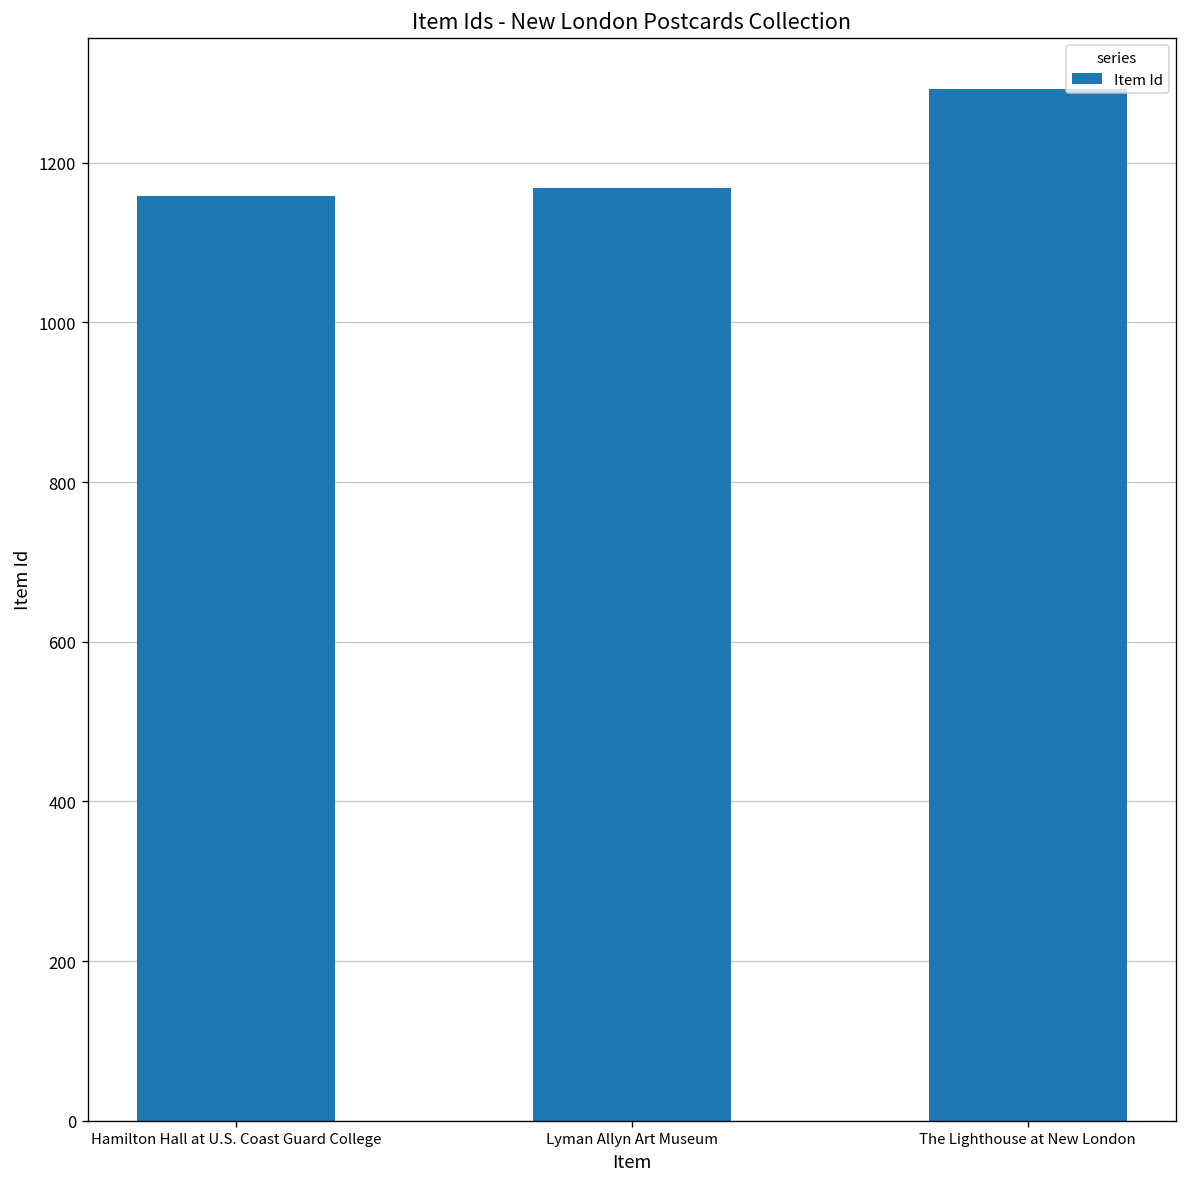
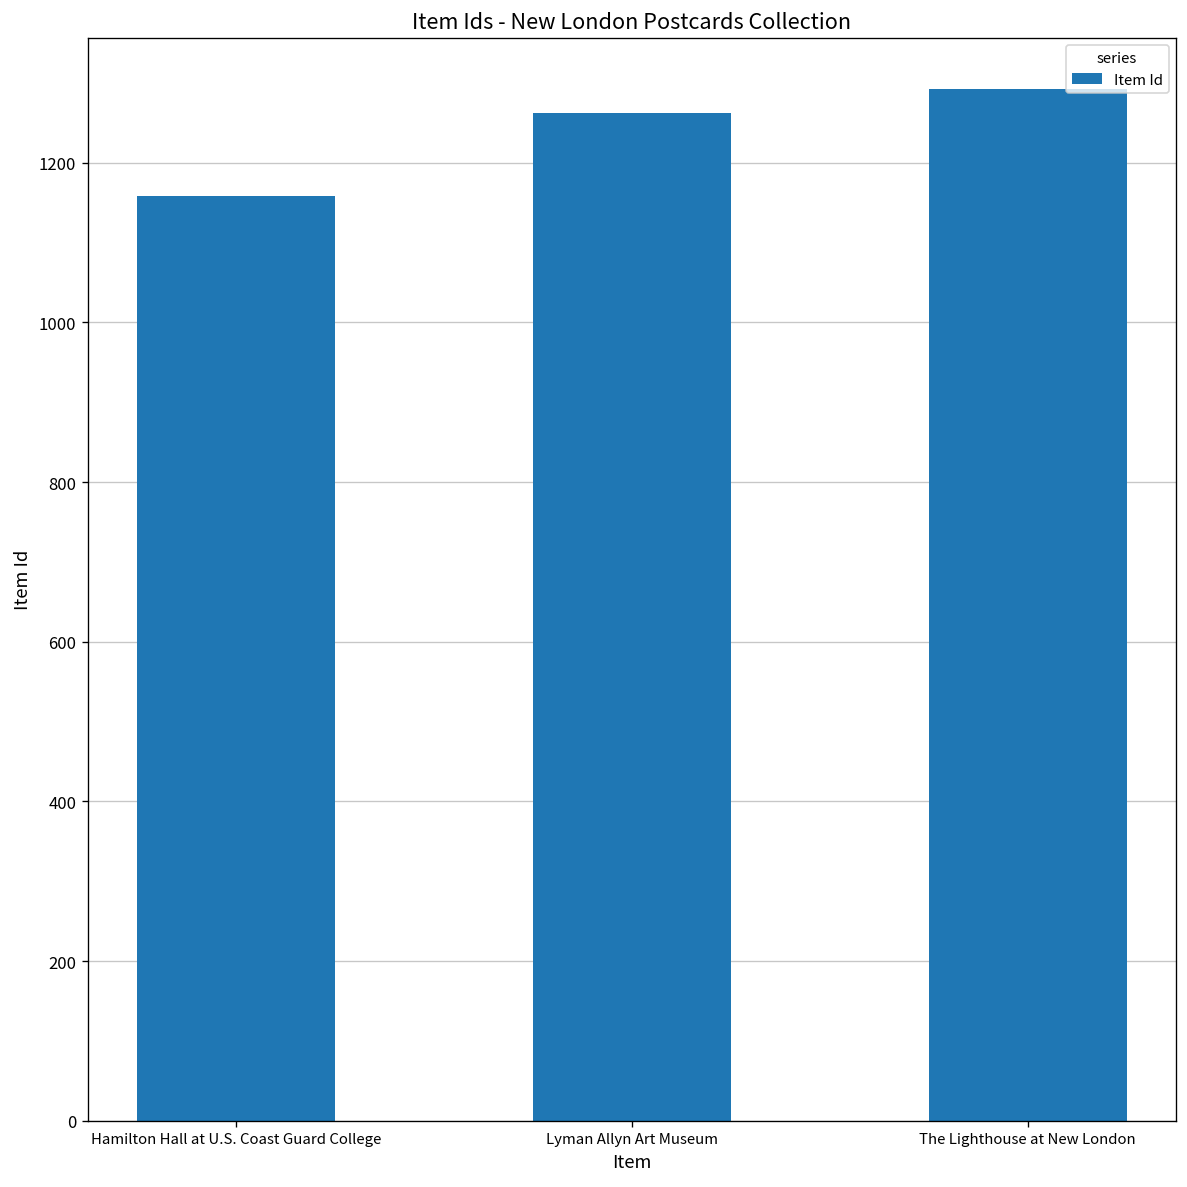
Lyman Allyn Art Museum: 1170 -> 1260
